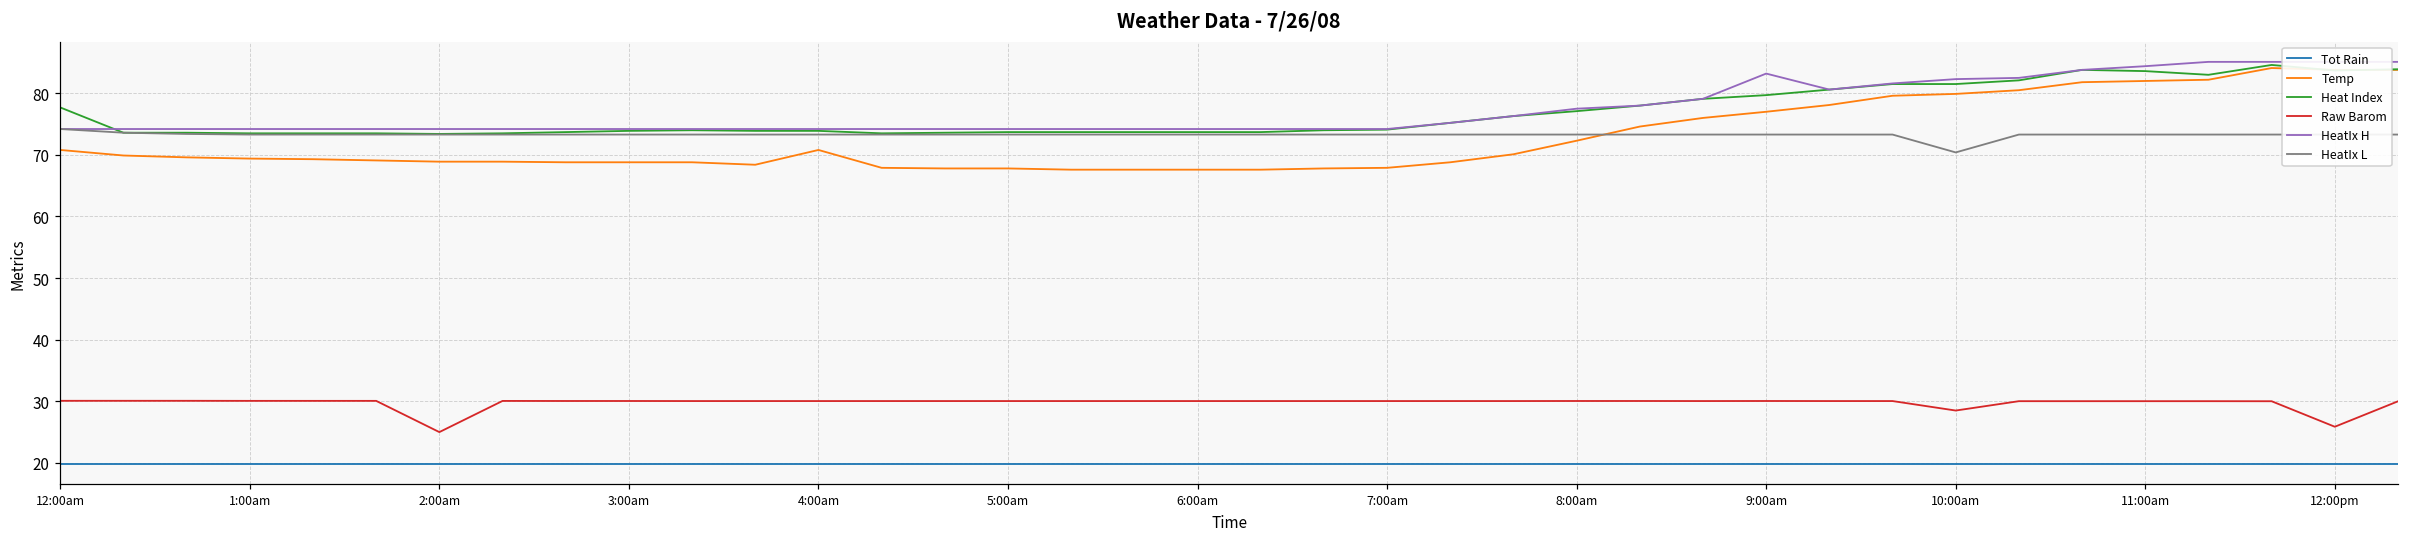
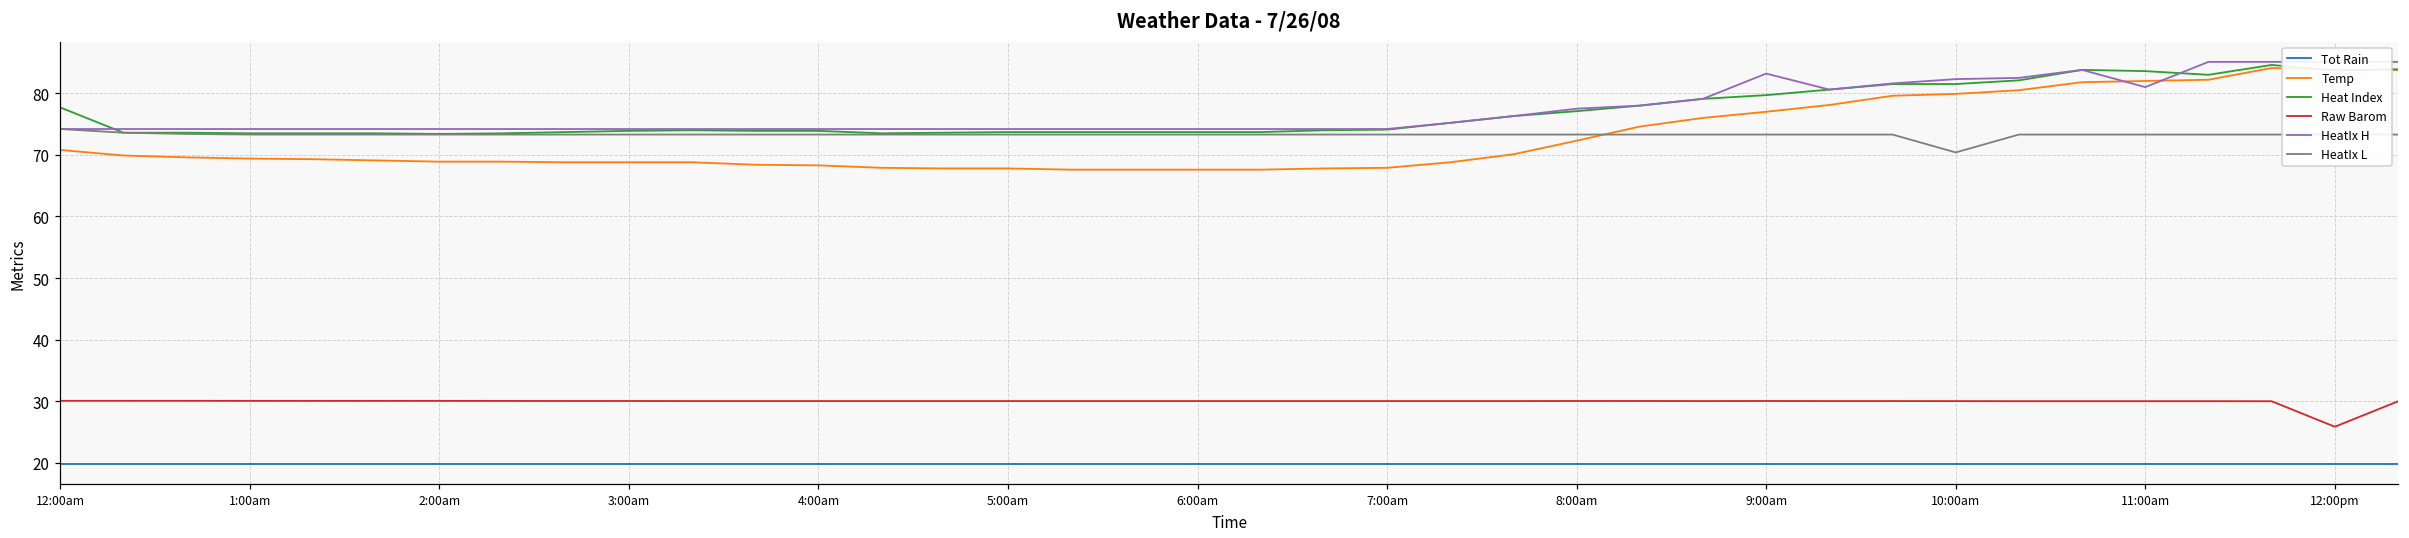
Raw Barom, 2:00am: 25 -> 30
Temp, 4:00am: 71 -> 68
Raw Barom, 10:00am: 29 -> 30
HeatIx H, 11:00am: 84 -> 81
